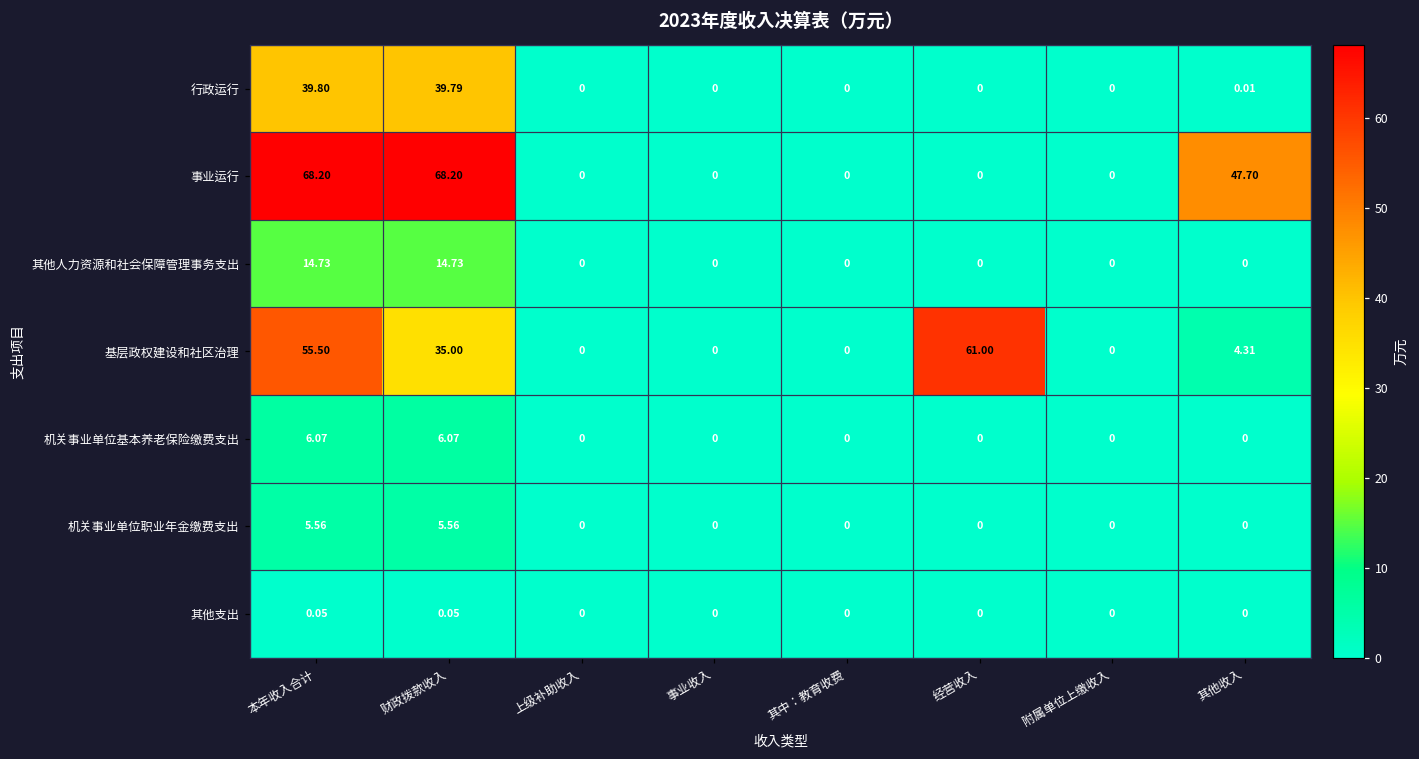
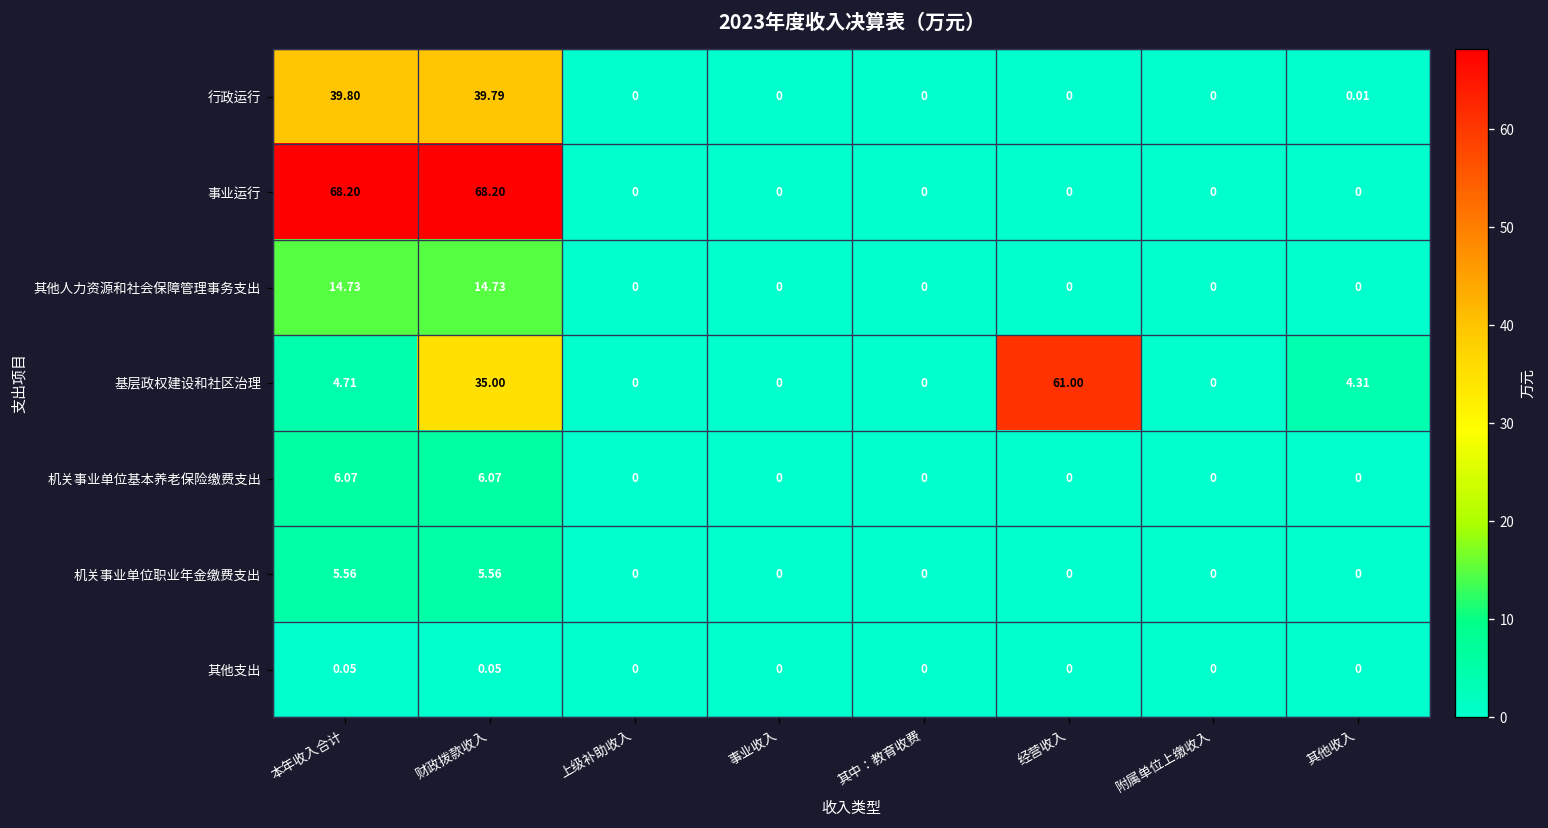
事业运行, 其他收入: 47.70 -> 0
基层政权建设和社区治理, 本年收入合计: 55.50 -> 4.71
